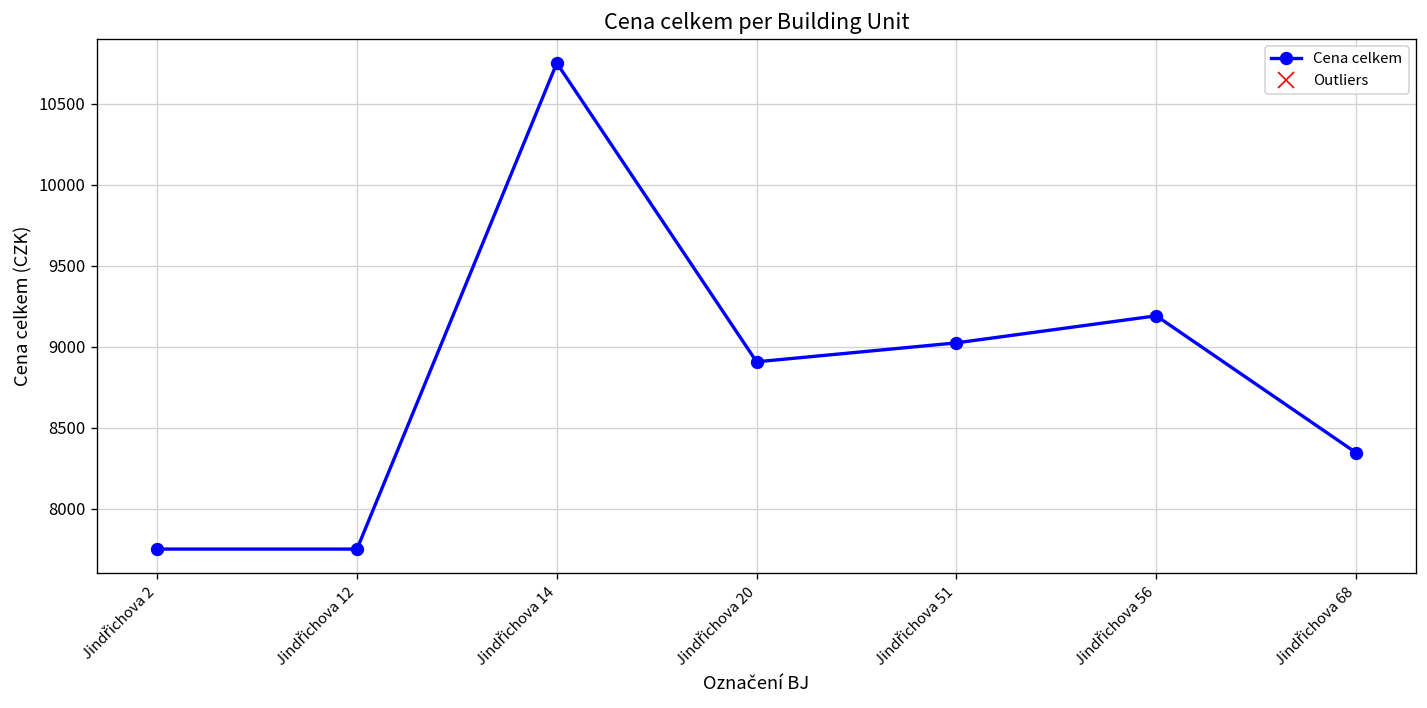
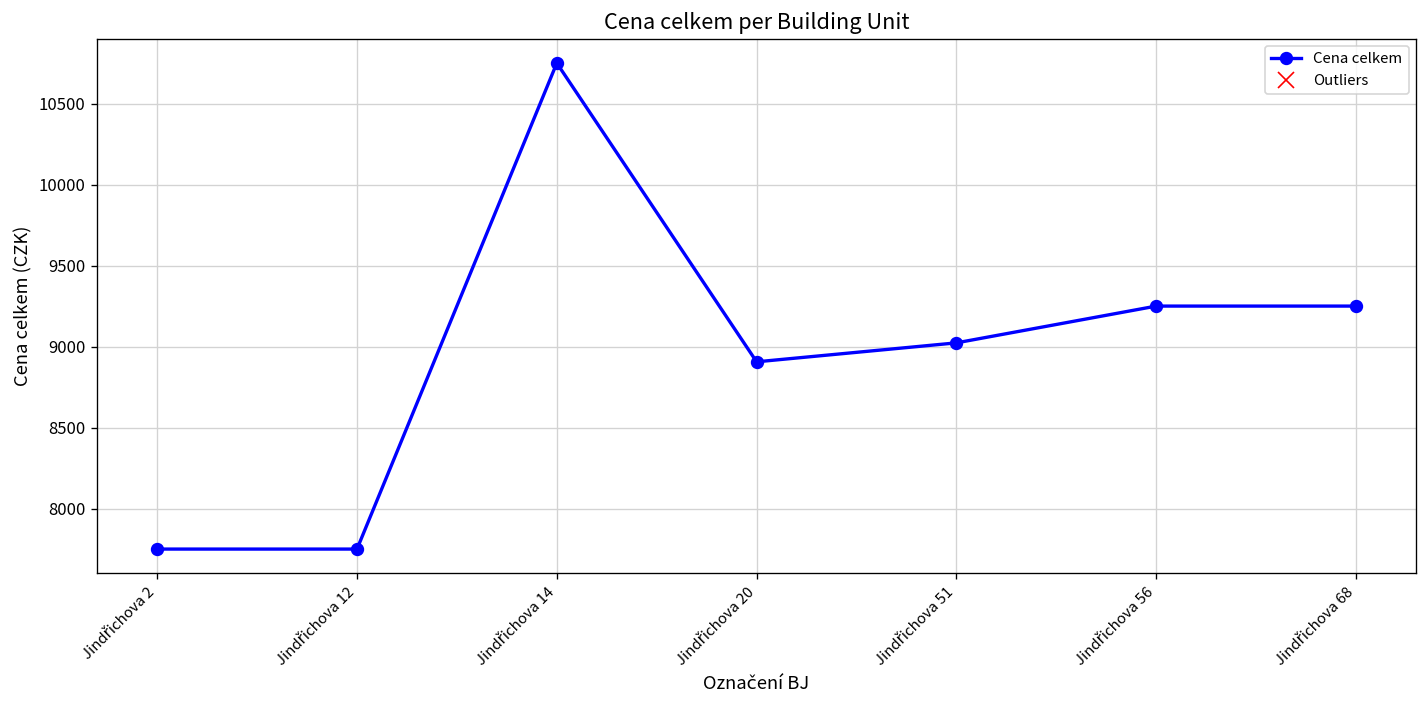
Jindřichova 56: 9190 -> 9250
Jindřichova 68: 8350 -> 9250
